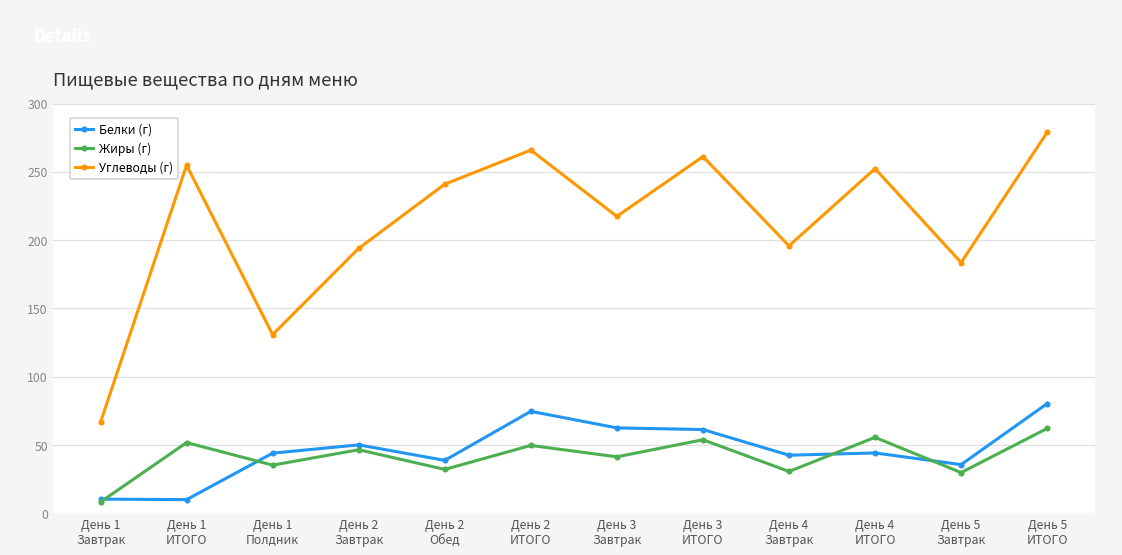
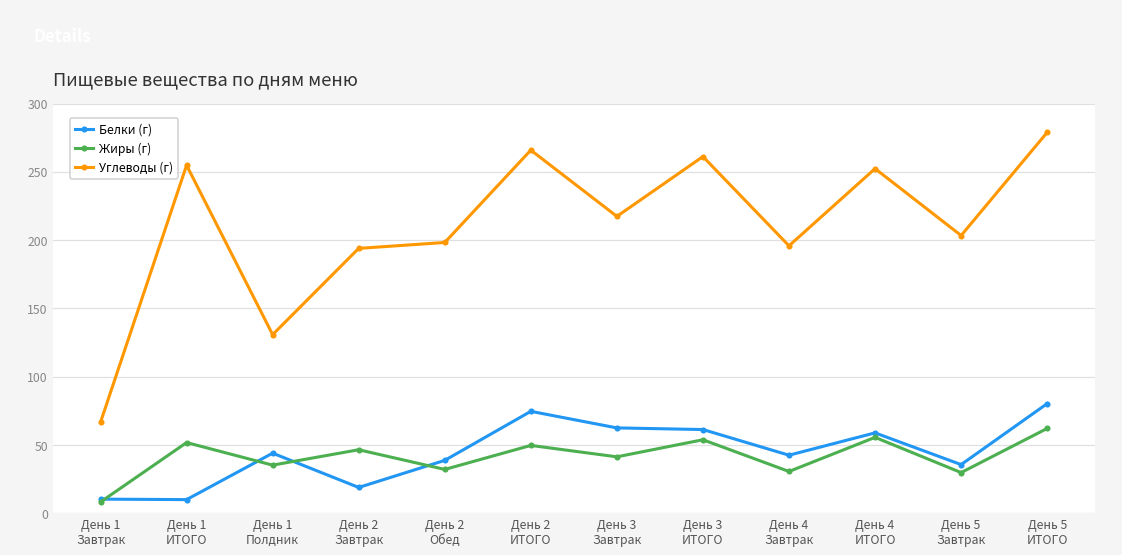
Белки (г), День 2 Завтрак: 50 -> 19
Углеводы (г), День 2 Обед: 241 -> 198
Белки (г), День 4 ИТОГО: 44 -> 59
Углеводы (г), День 5 Завтрак: 184 -> 203
